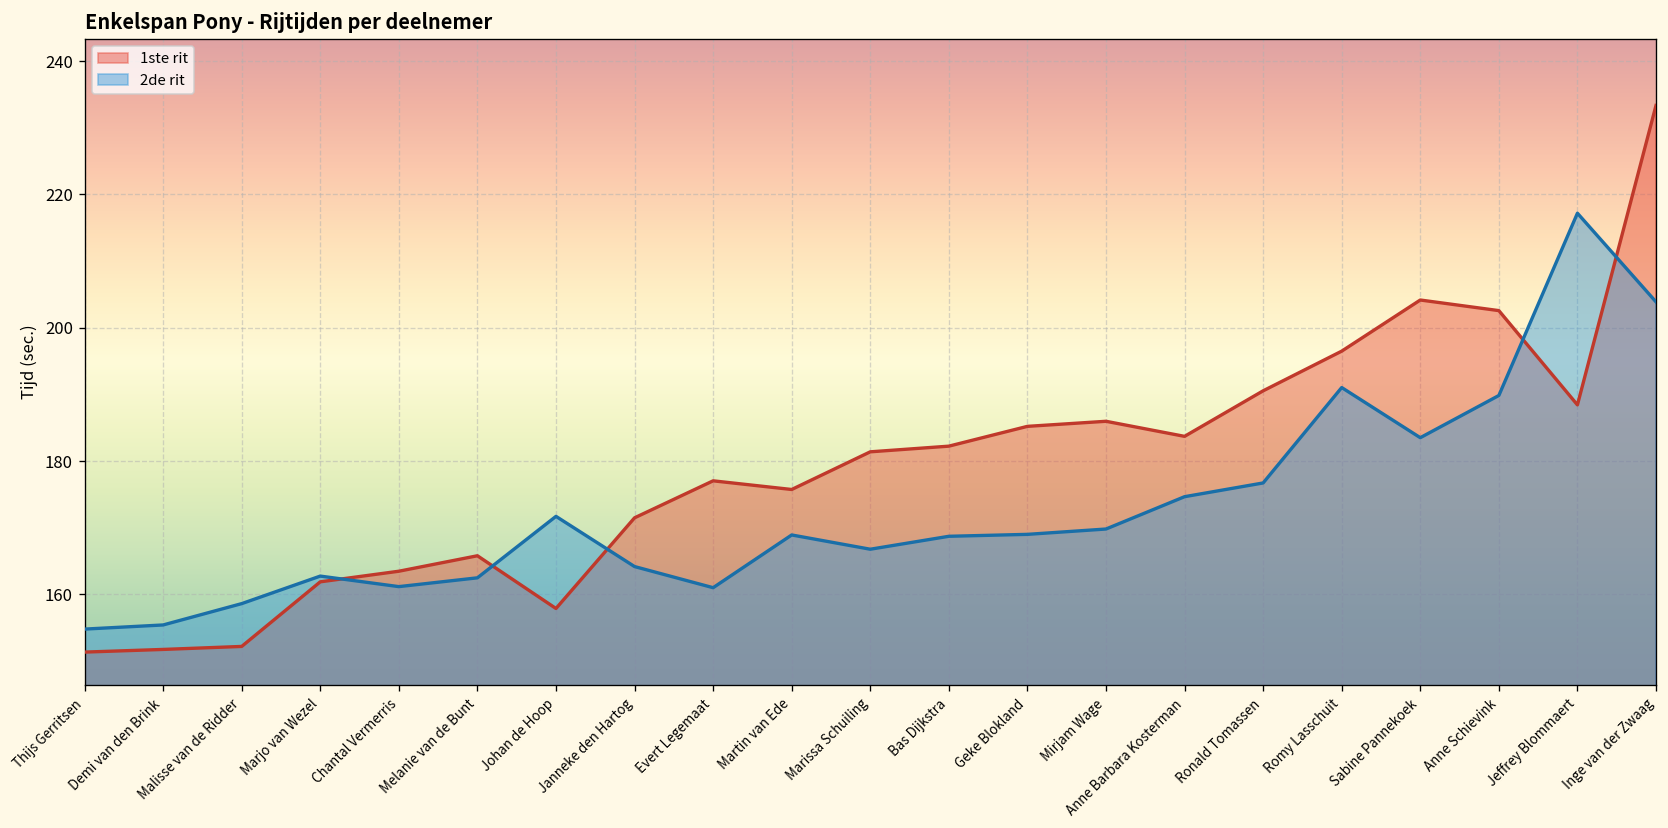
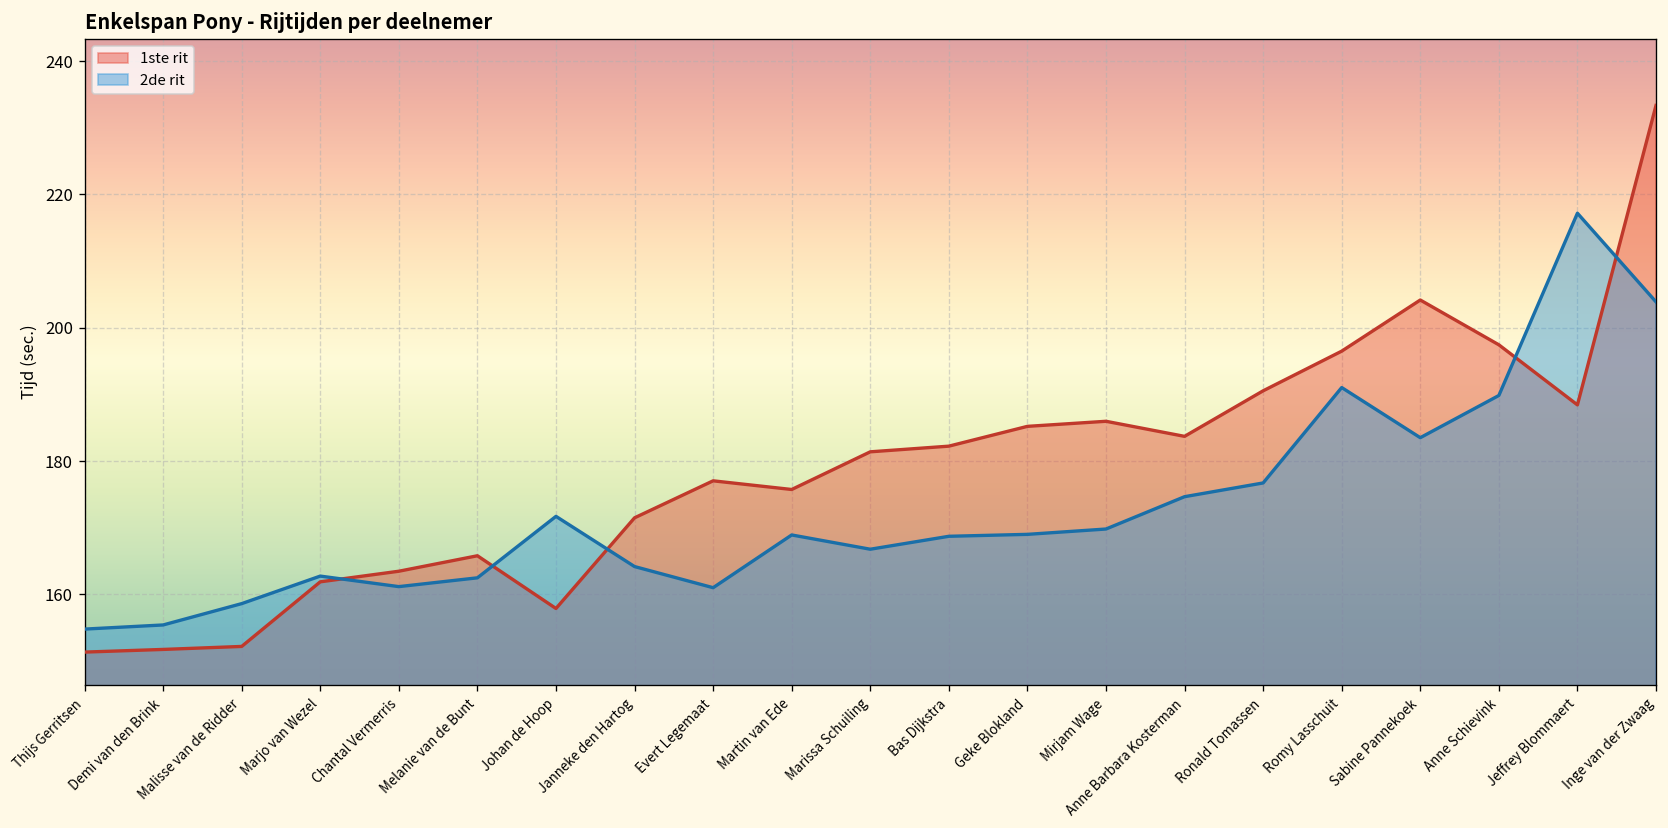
1ste rit, Anne Schievink: 203 -> 197
